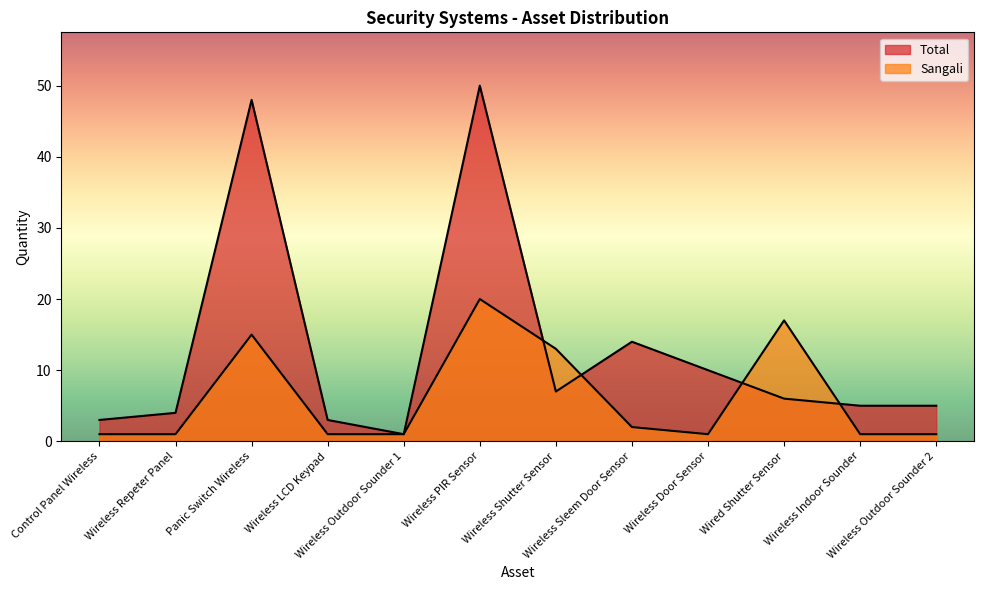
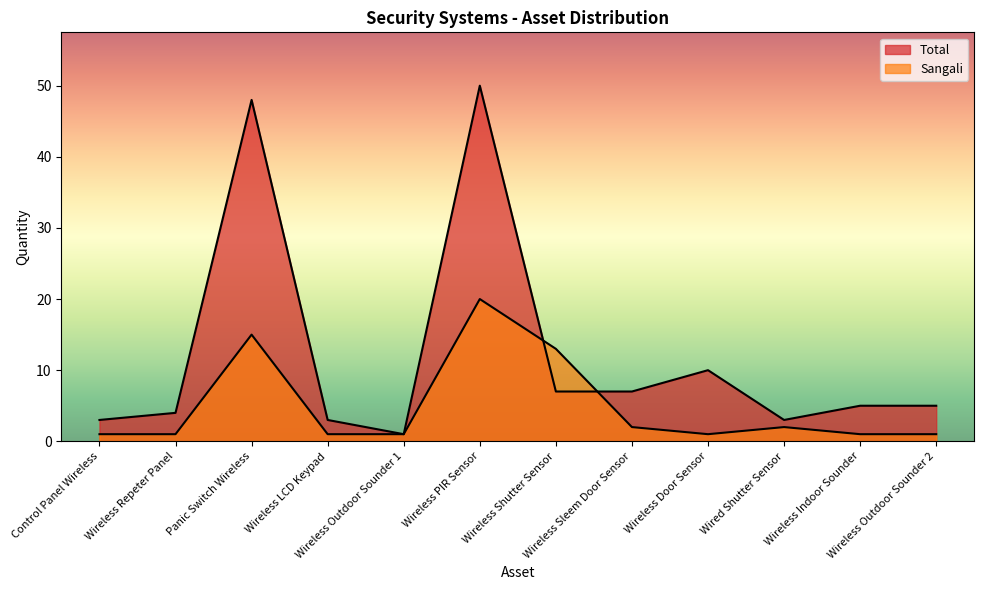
Total, Wireless Sleem Door Sensor: 14 -> 7
Total, Wired Shutter Sensor: 6 -> 3
Sangali, Wired Shutter Sensor: 17 -> 2
